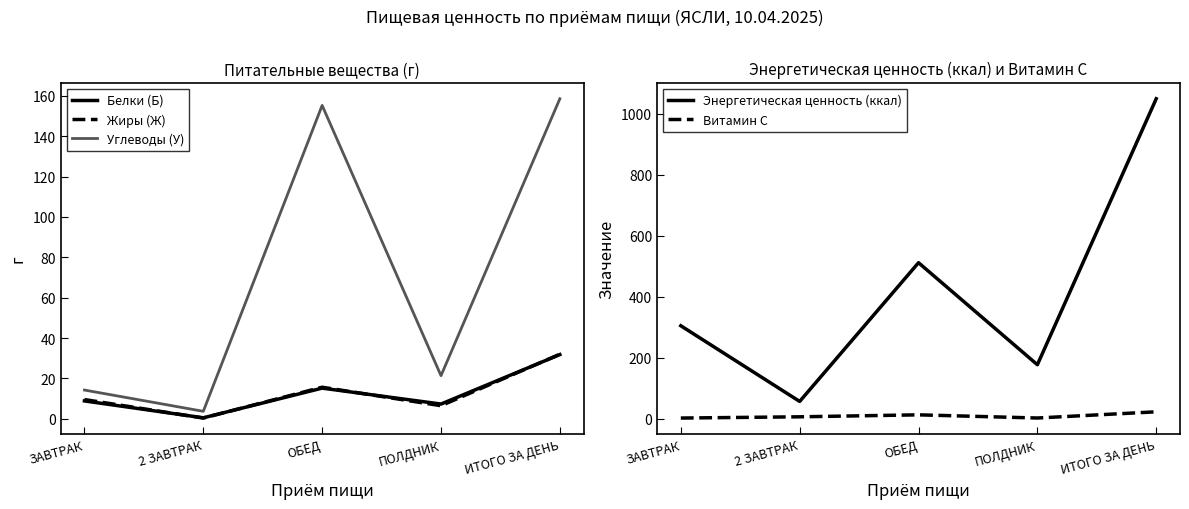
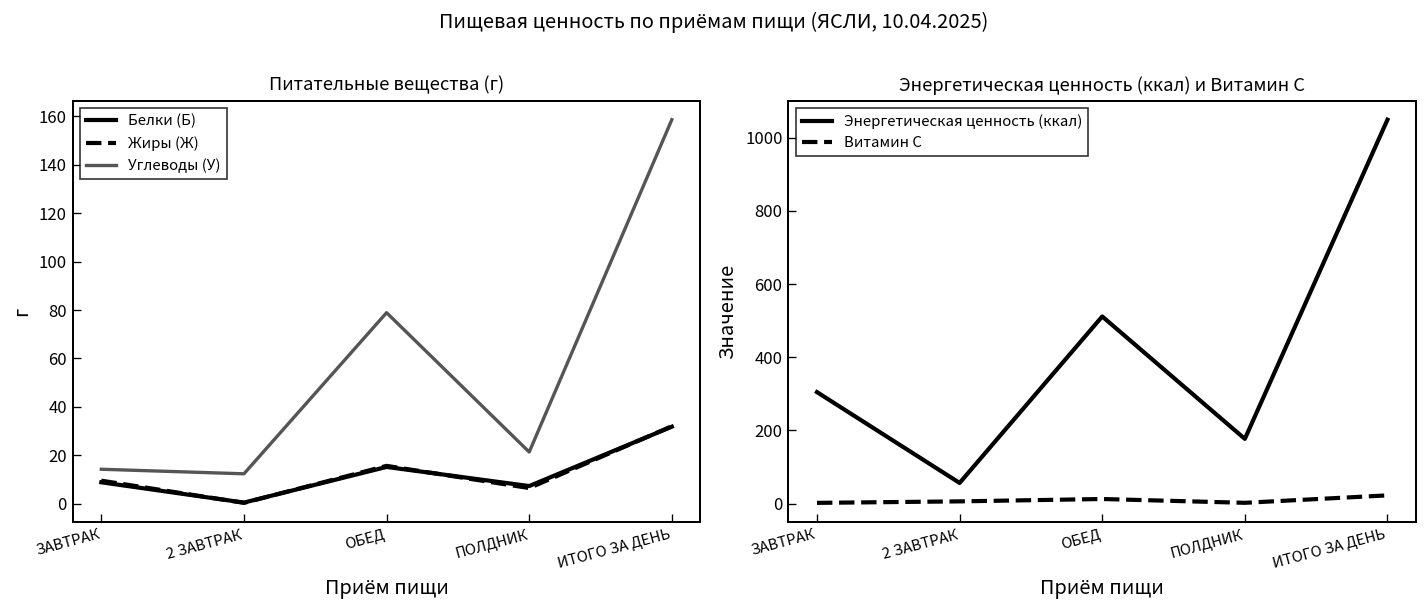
Питательные вещества (г), Углеводы (У), 2 ЗАВТРАК: 4 -> 12
Питательные вещества (г), Углеводы (У), ОБЕД: 155 -> 79
